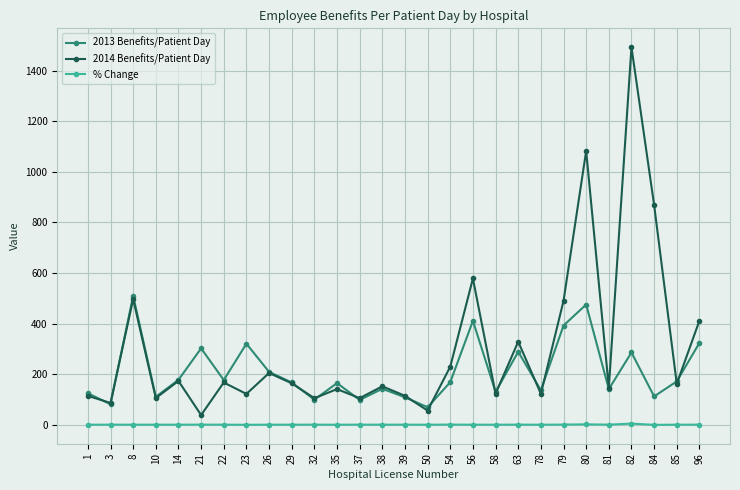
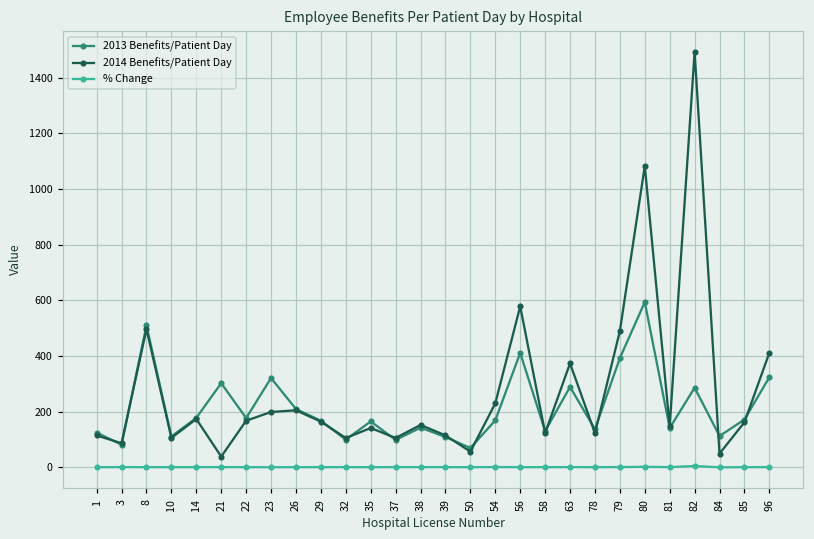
2014 Benefits/Patient Day, 23: 120 -> 200
2014 Benefits/Patient Day, 63: 330 -> 370
2013 Benefits/Patient Day, 80: 480 -> 590
2014 Benefits/Patient Day, 84: 870 -> 50
